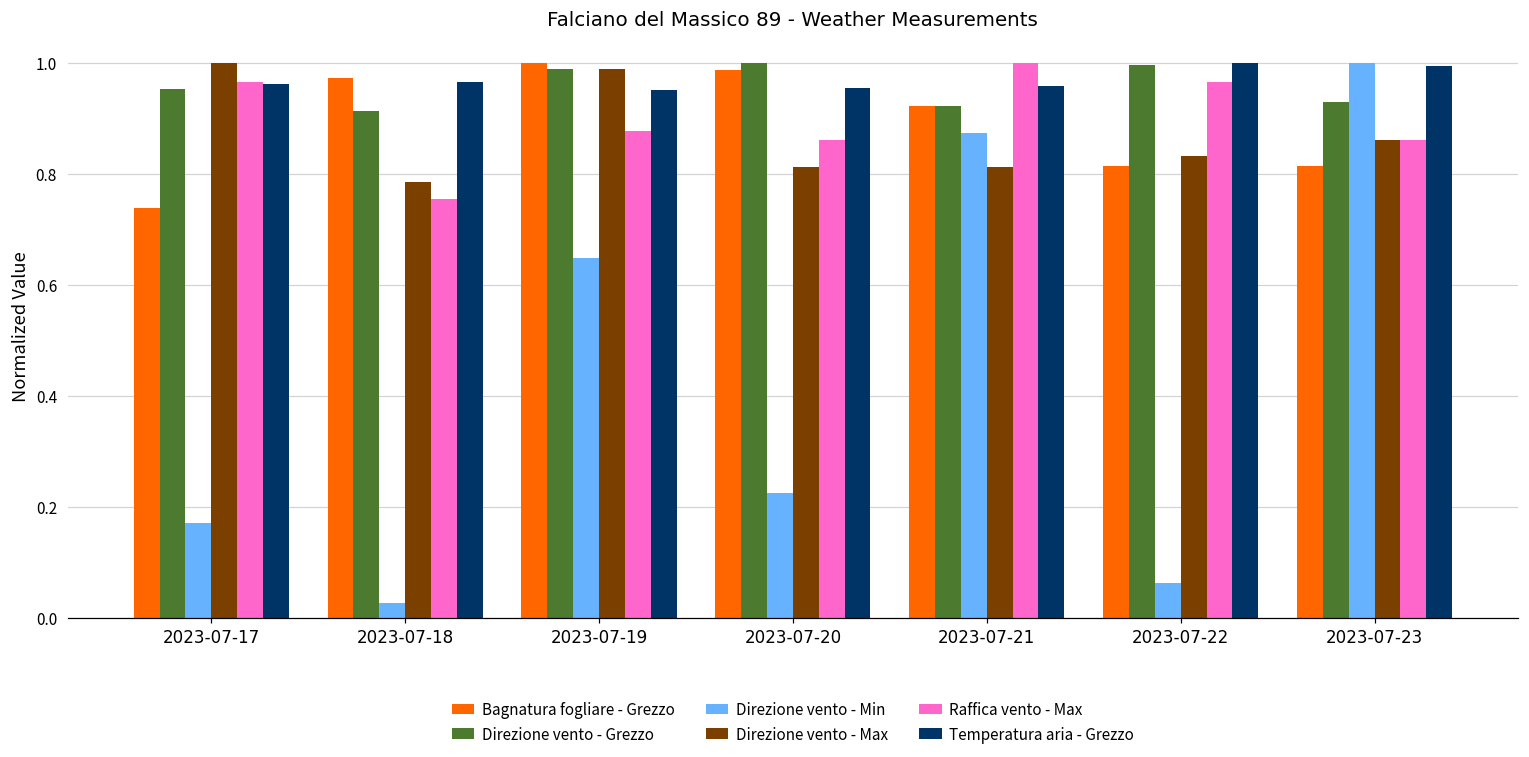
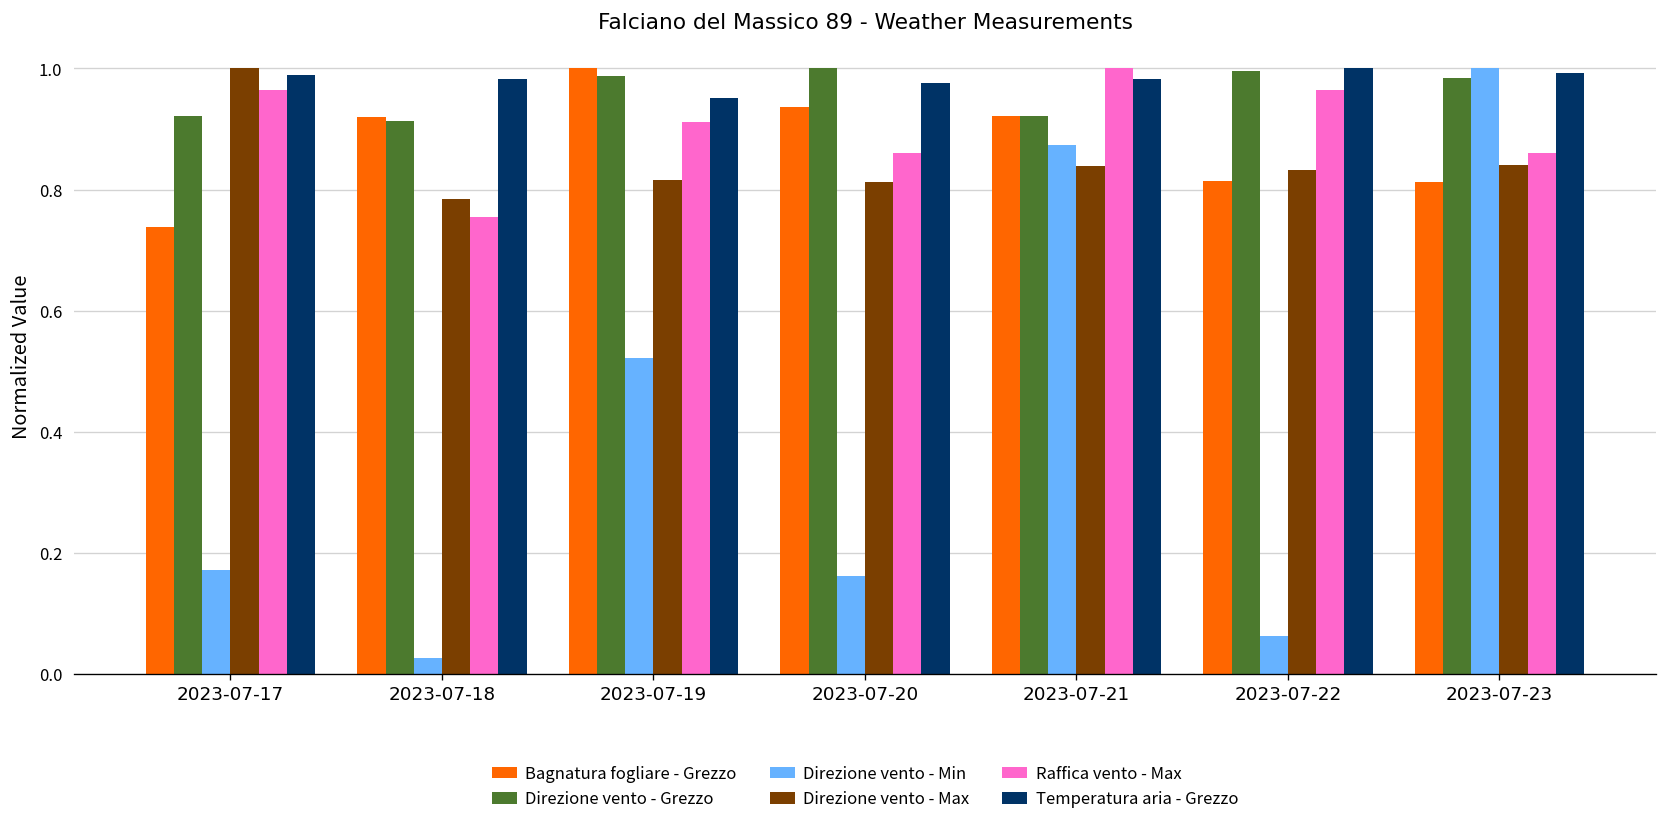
Direzione vento - Grezzo, 2023-07-17: 0.95 -> 0.92
Temperatura aria - Grezzo, 2023-07-17: 0.96 -> 0.99
Bagnatura fogliare - Grezzo, 2023-07-18: 0.97 -> 0.92
Temperatura aria - Grezzo, 2023-07-18: 0.96 -> 0.98
Direzione vento - Min, 2023-07-19: 0.65 -> 0.52
Direzione vento - Max, 2023-07-19: 0.99 -> 0.82
Raffica vento - Max, 2023-07-19: 0.88 -> 0.91
Bagnatura fogliare - Grezzo, 2023-07-20: 0.99 -> 0.94
Direzione vento - Min, 2023-07-20: 0.23 -> 0.16
Temperatura aria - Grezzo, 2023-07-20: 0.95 -> 0.98
Direzione vento - Max, 2023-07-21: 0.81 -> 0.84
Temperatura aria - Grezzo, 2023-07-21: 0.96 -> 0.98
Direzione vento - Grezzo, 2023-07-23: 0.93 -> 0.98
Direzione vento - Max, 2023-07-23: 0.86 -> 0.84
